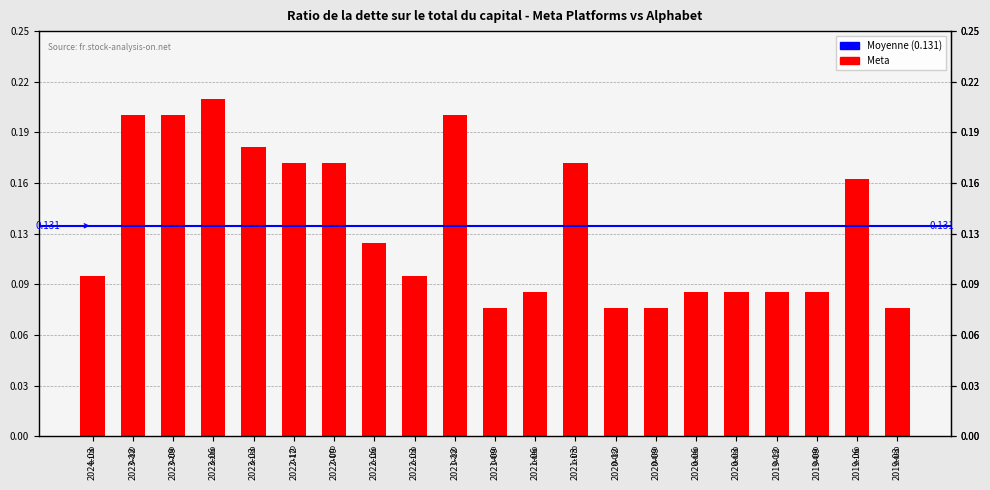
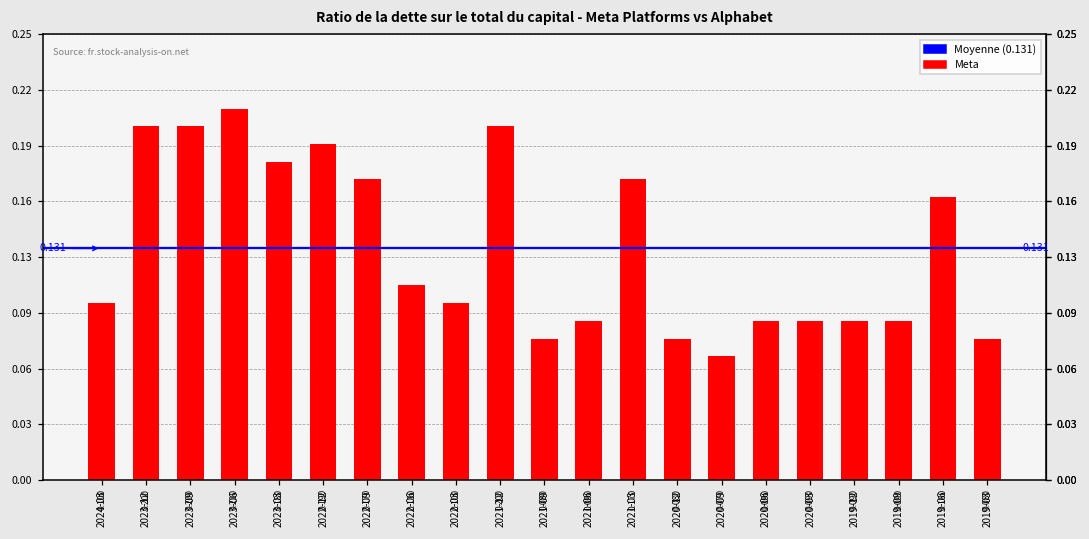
2022-12: 0.170 -> 0.190
2022-06: 0.120 -> 0.110
2020-09: 0.080 -> 0.070
